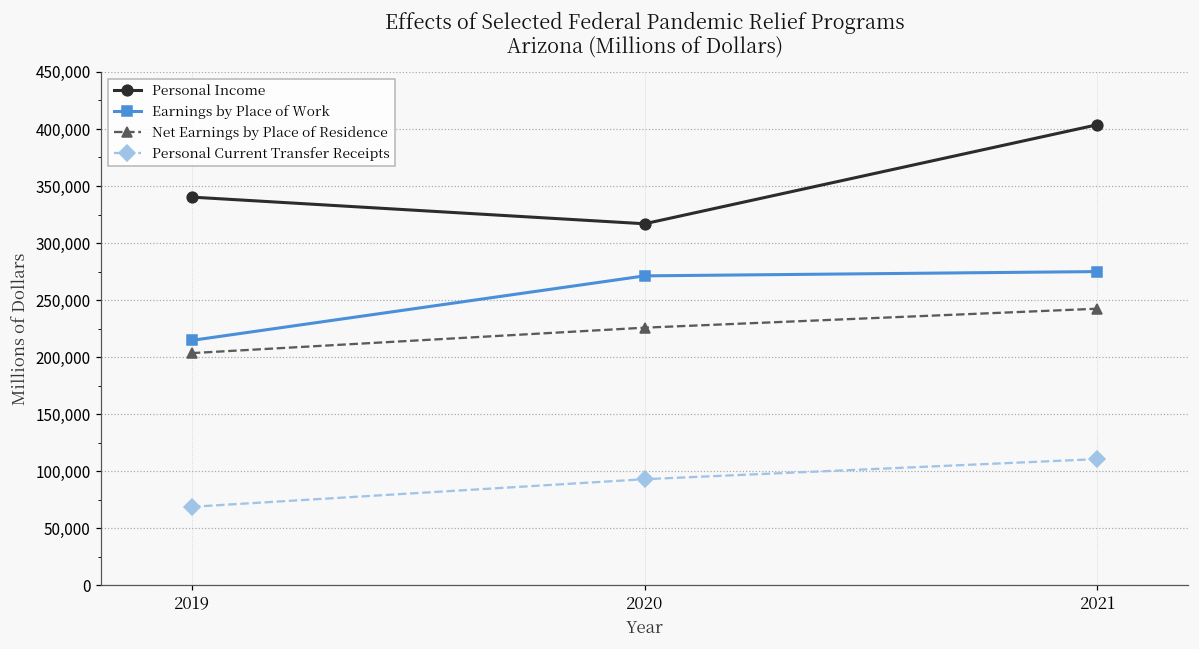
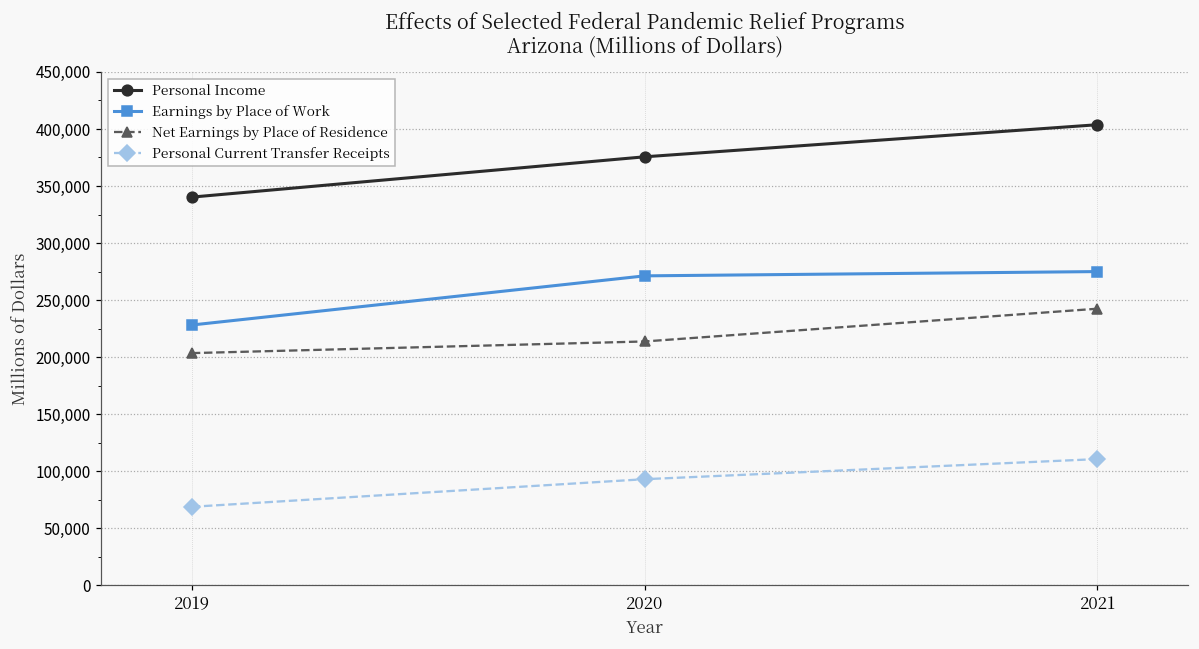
Earnings by Place of Work, 2019: 215,000 -> 228,000
Personal Income, 2020: 317,000 -> 376,000
Net Earnings by Place of Residence, 2020: 226,000 -> 214,000
